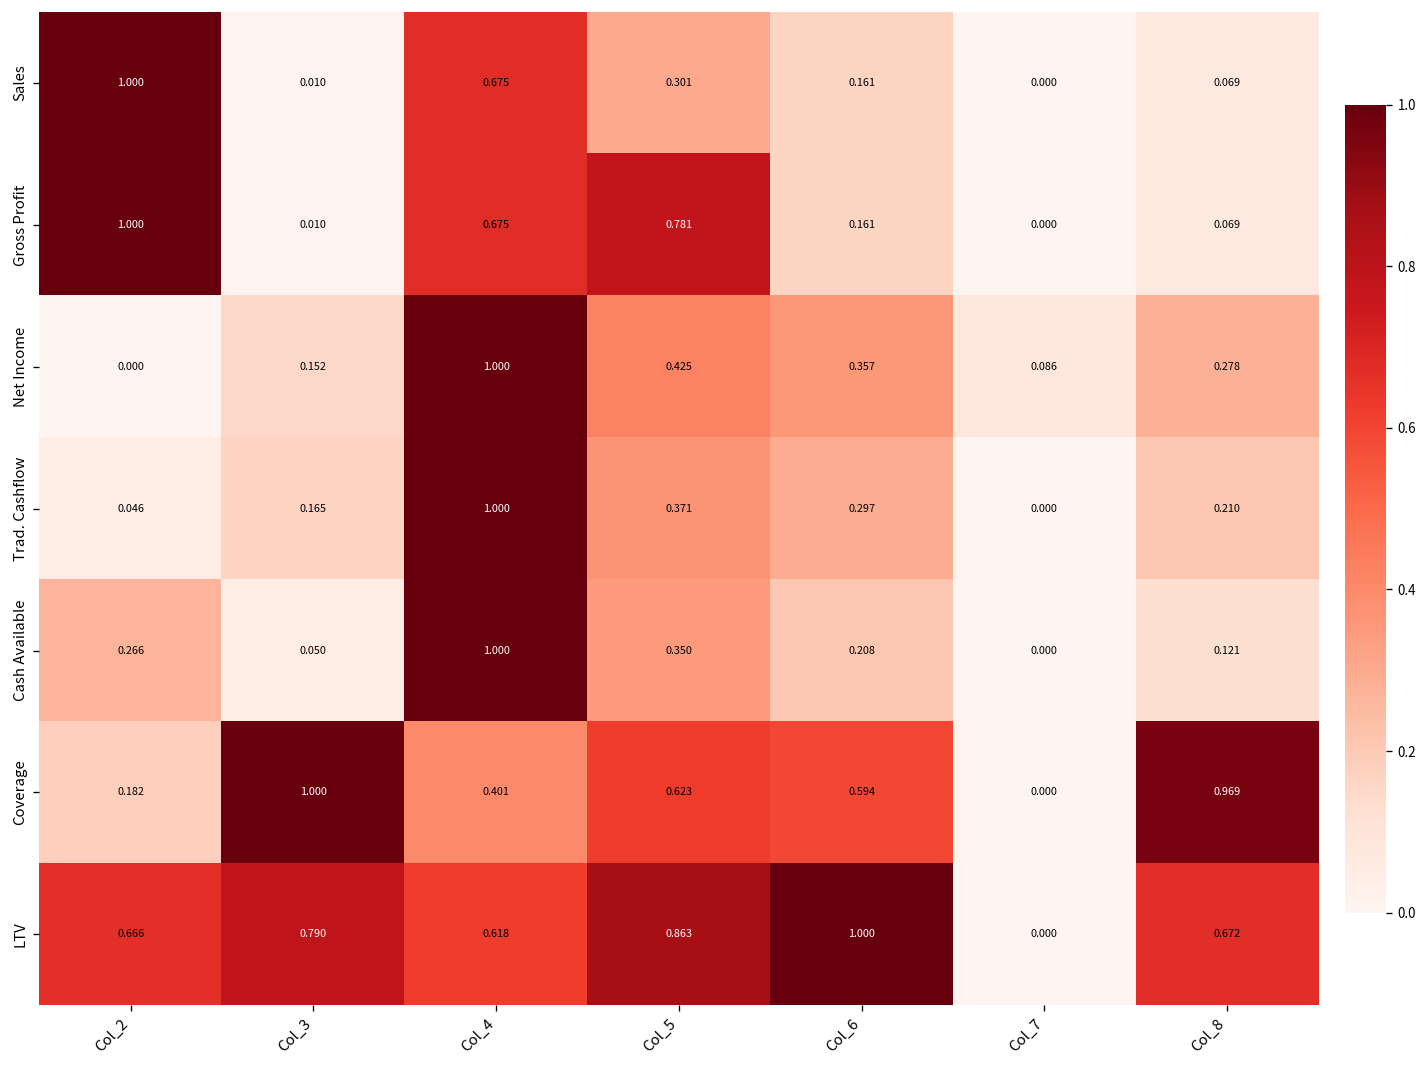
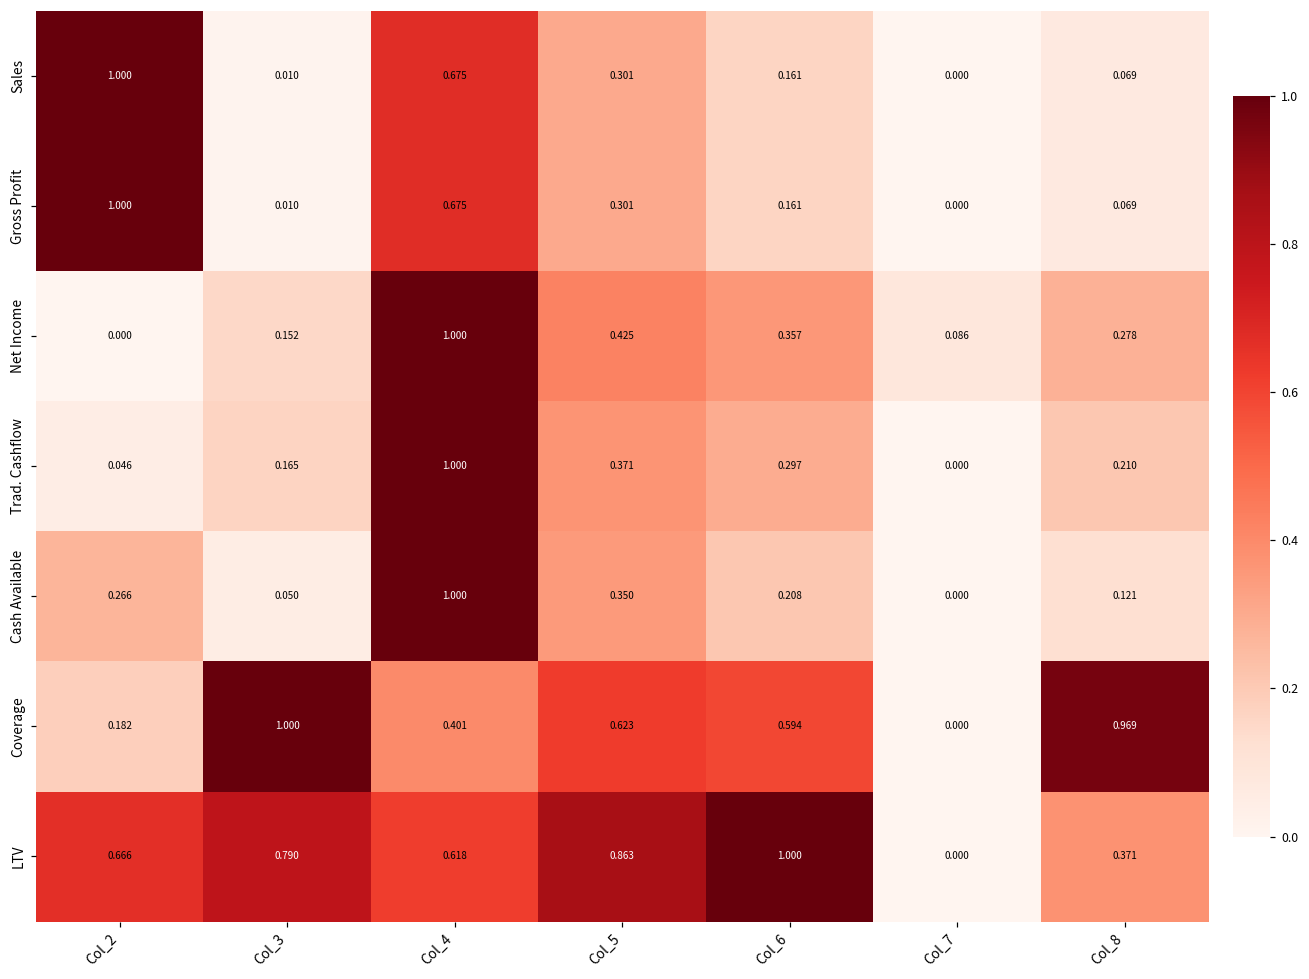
Gross Profit, Col_5: 0.781 -> 0.301
LTV, Col_8: 0.672 -> 0.371
